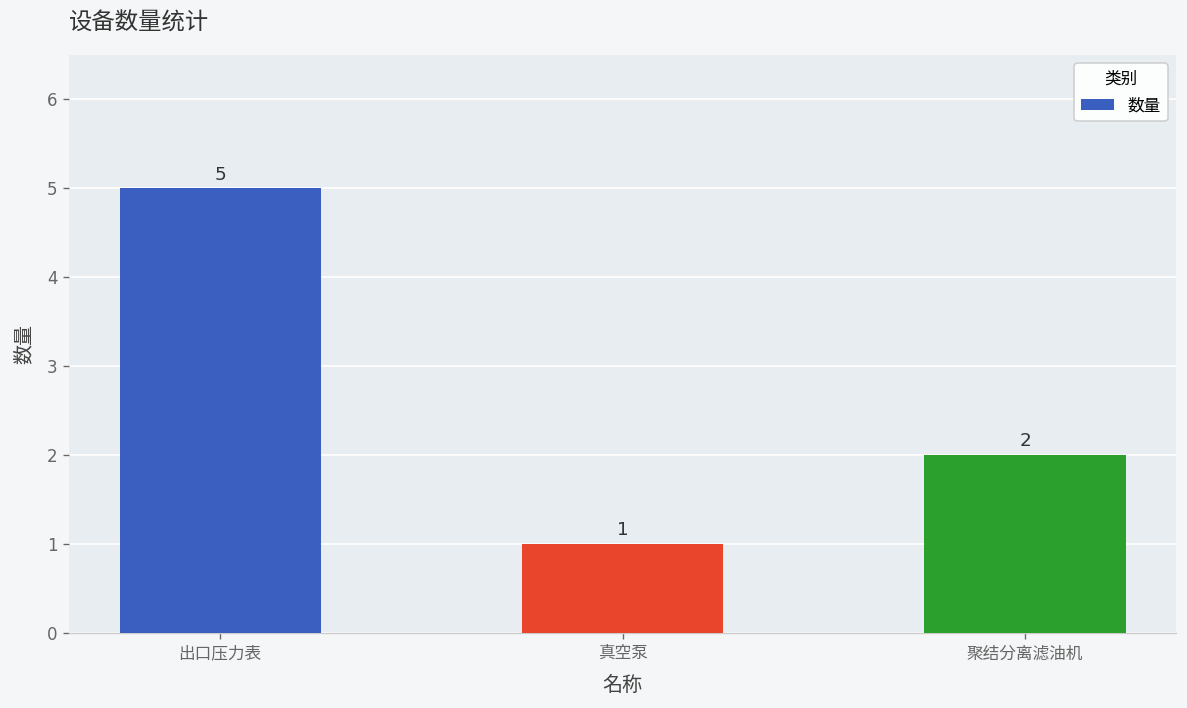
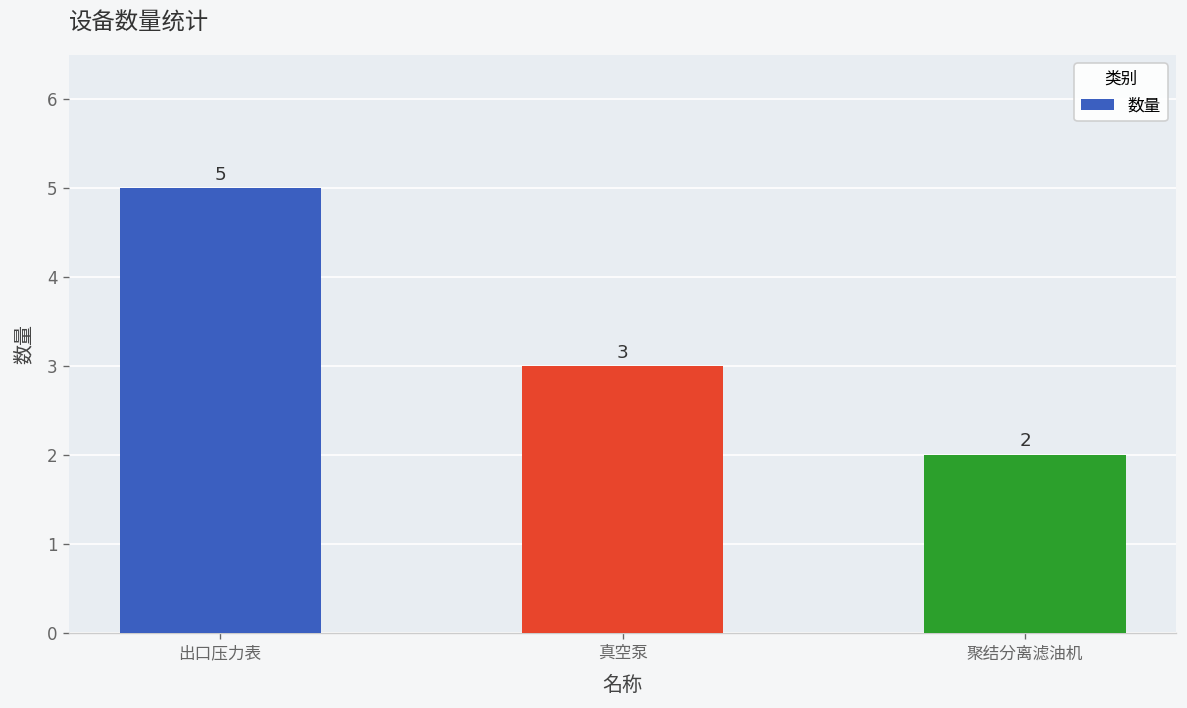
真空泵: 1 -> 3
